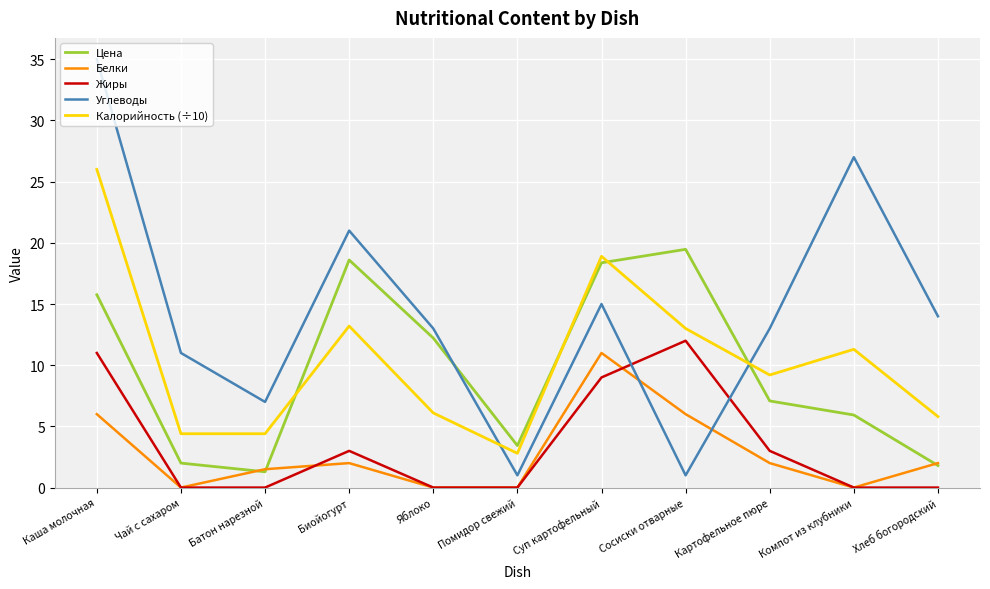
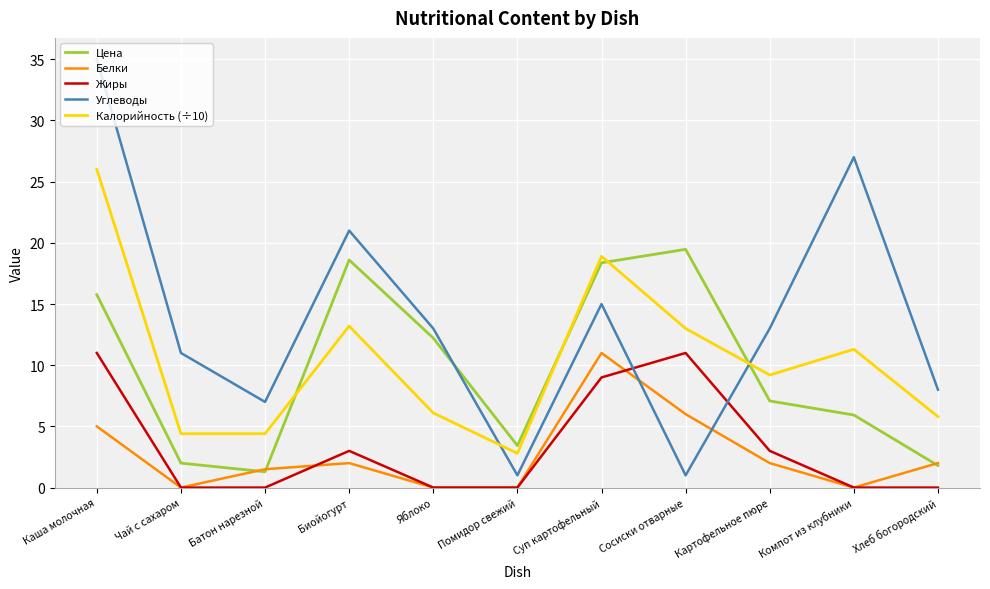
Белки, Каша молочная: 6 -> 5
Жиры, Сосиски отварные: 12 -> 11
Углеводы, Хлеб богородский: 14 -> 8
